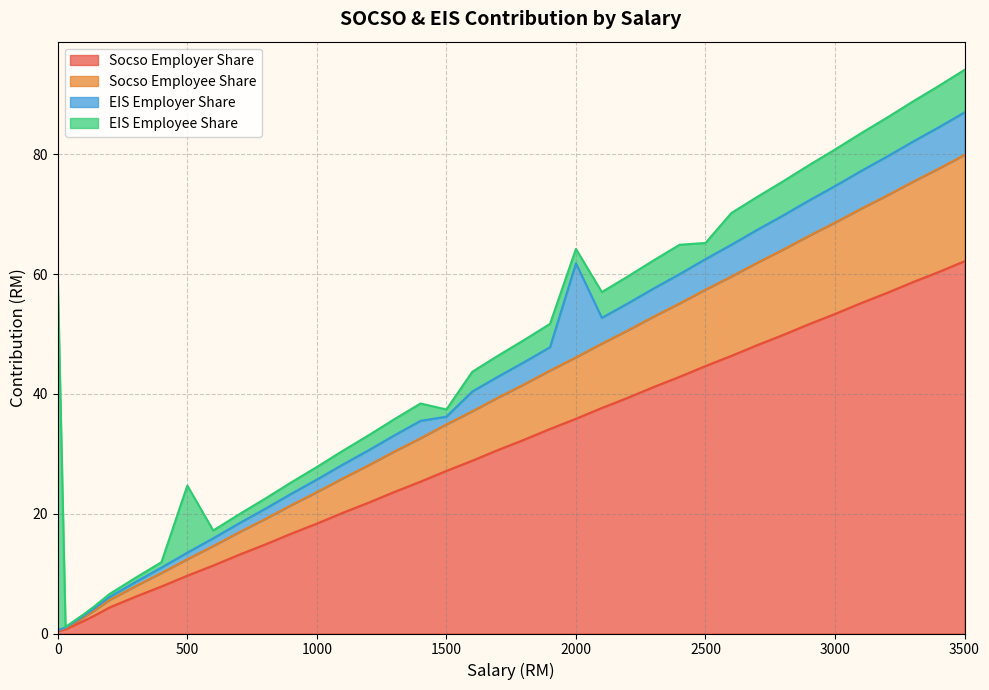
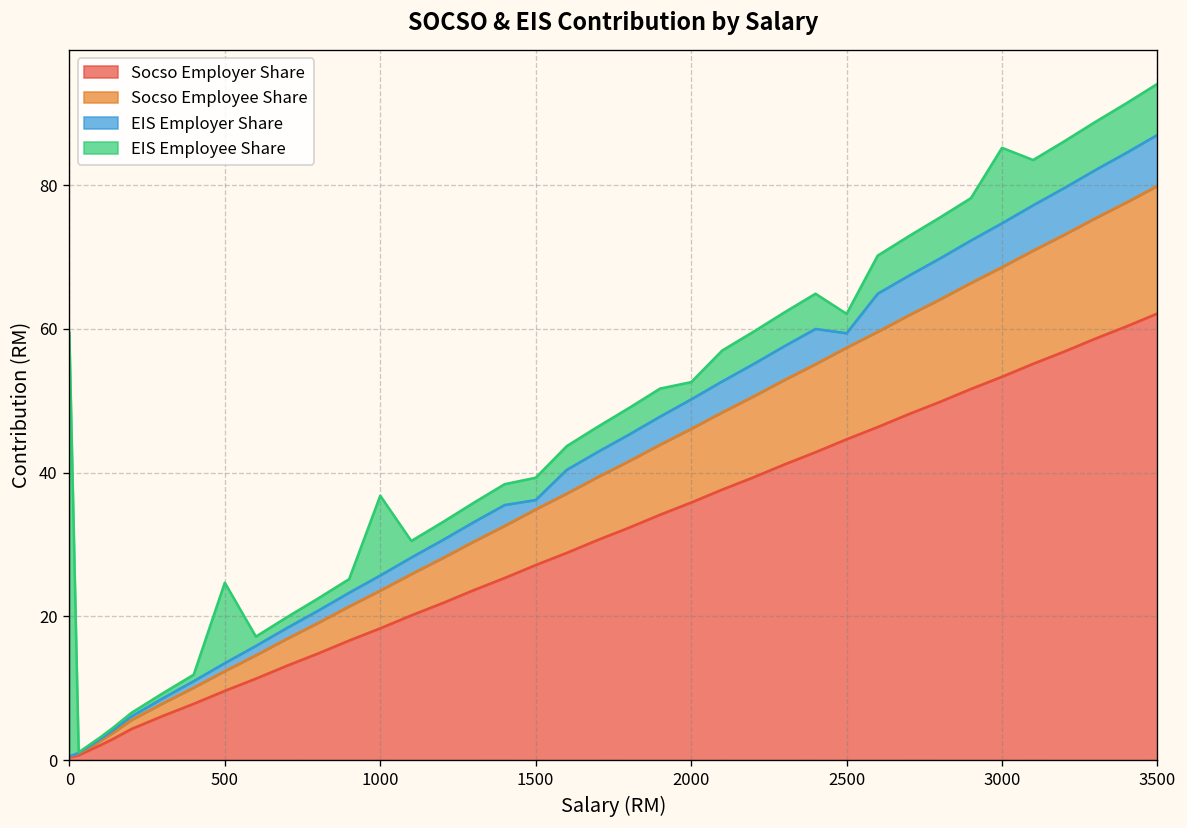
EIS Employee Share, 1000: 2 -> 11
EIS Employee Share, 1500: 1 -> 3
EIS Employer Share, 2000: 16 -> 4
EIS Employer Share, 2500: 5 -> 2
EIS Employee Share, 3000: 6 -> 11
